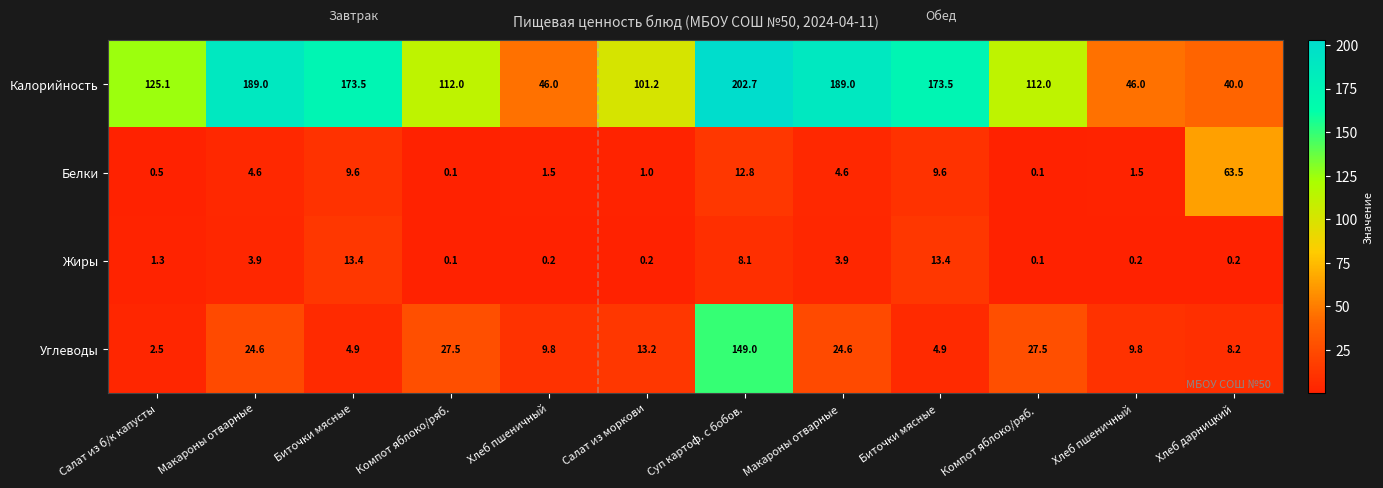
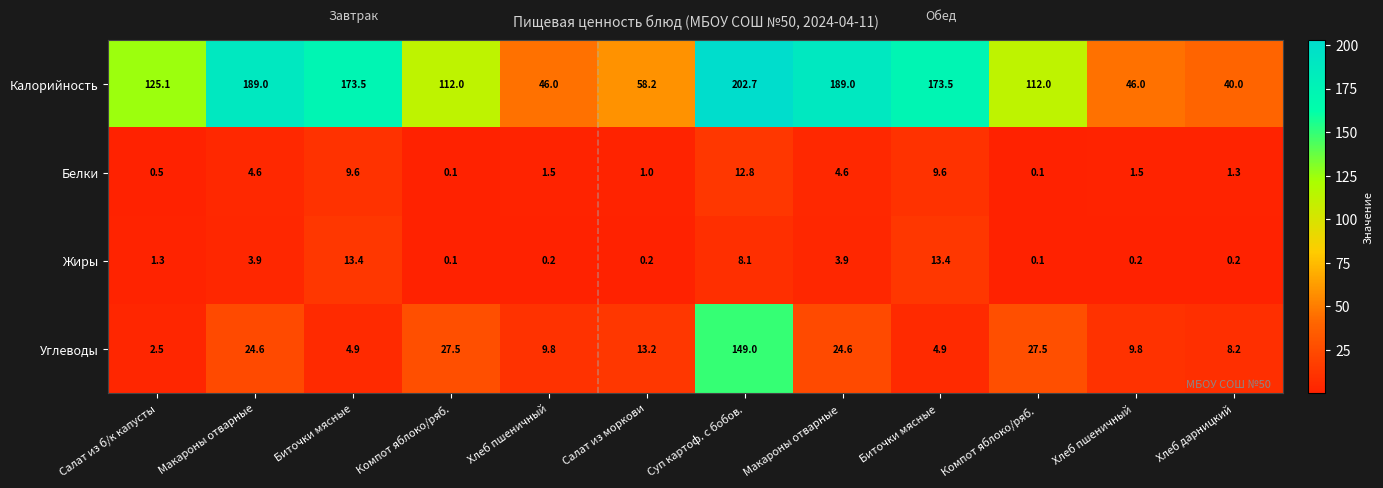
Калорийность, Салат из моркови: 101.2 -> 58.2
Белки, Хлеб дарницкий: 63.5 -> 1.3
